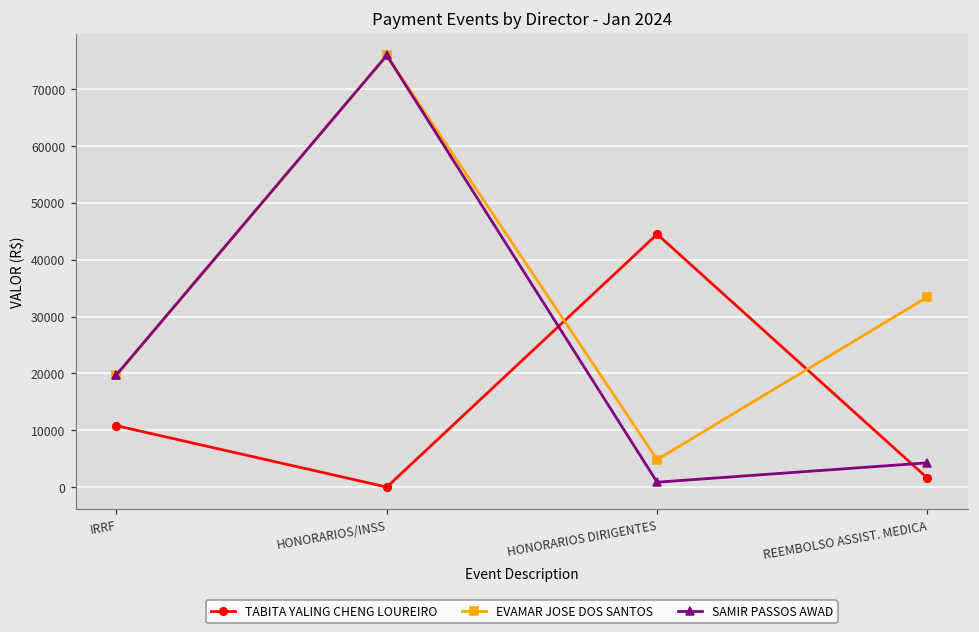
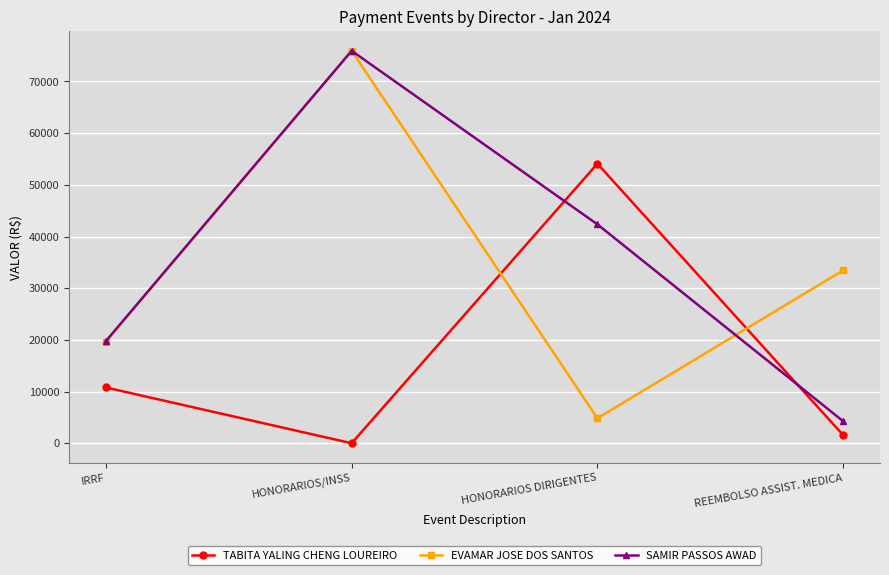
TABITA YALING CHENG LOUREIRO, HONORARIOS DIRIGENTES: 44000 -> 54000
SAMIR PASSOS AWAD, HONORARIOS DIRIGENTES: 1000 -> 42000
